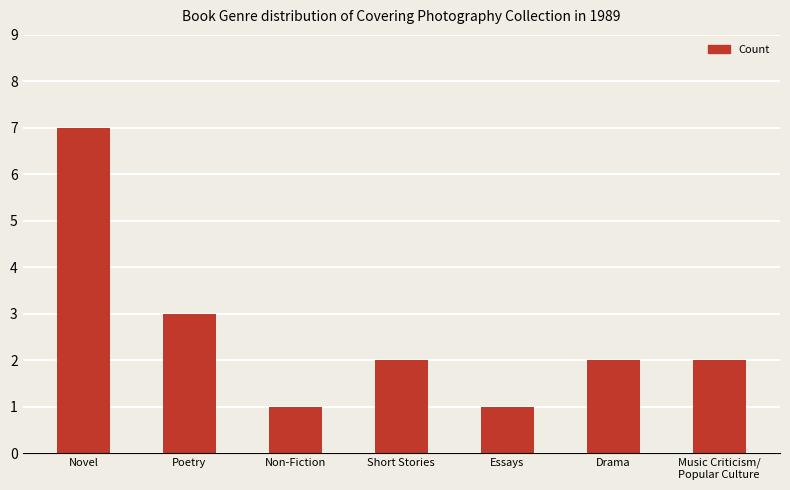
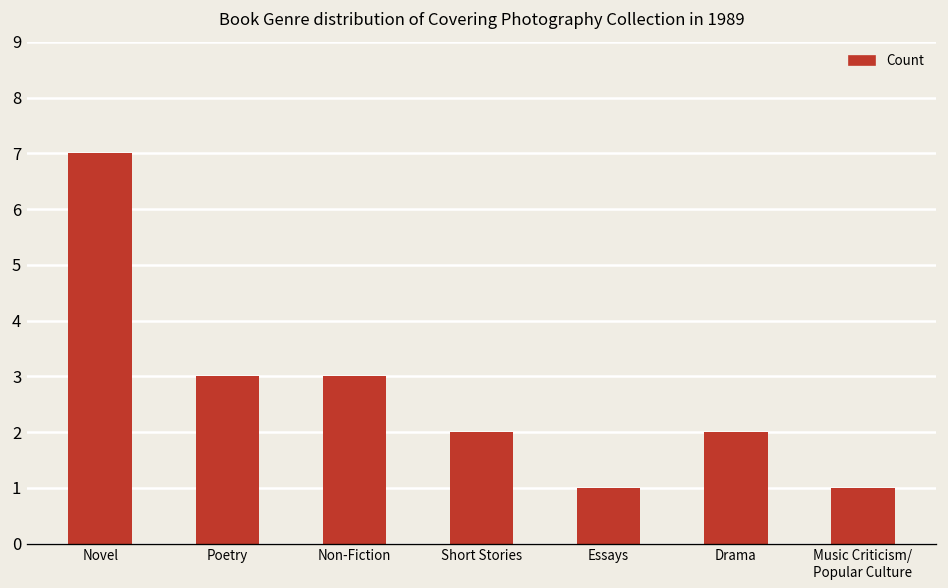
Non-Fiction: 1 -> 3
Music Criticism/ Popular Culture: 2 -> 1
